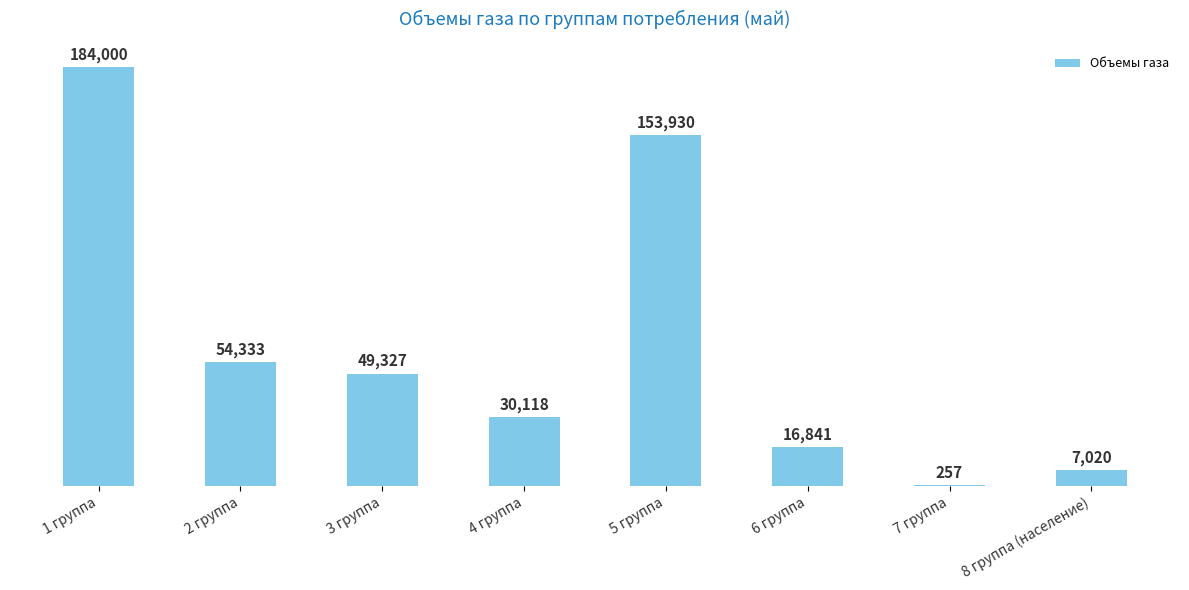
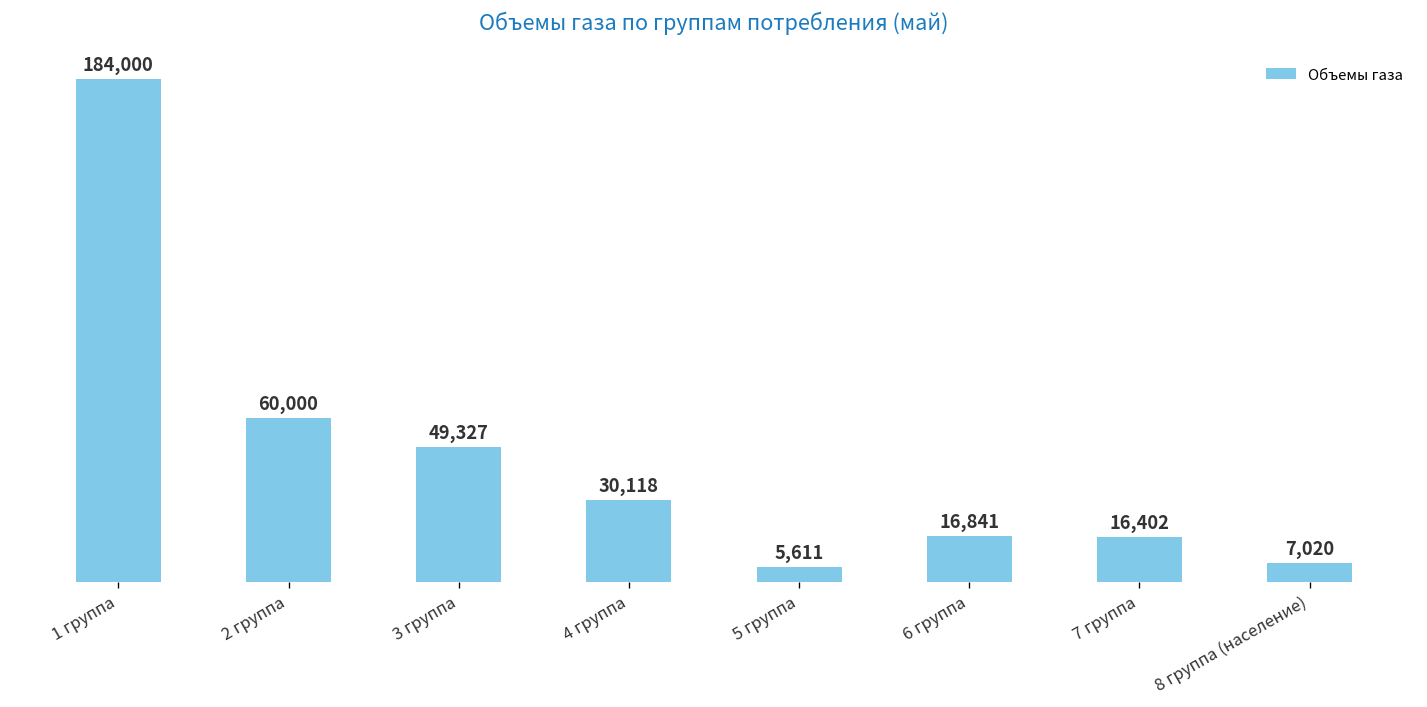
2 группа: 54,333 -> 60,000
5 группа: 153,930 -> 5,611
7 группа: 257 -> 16,402
